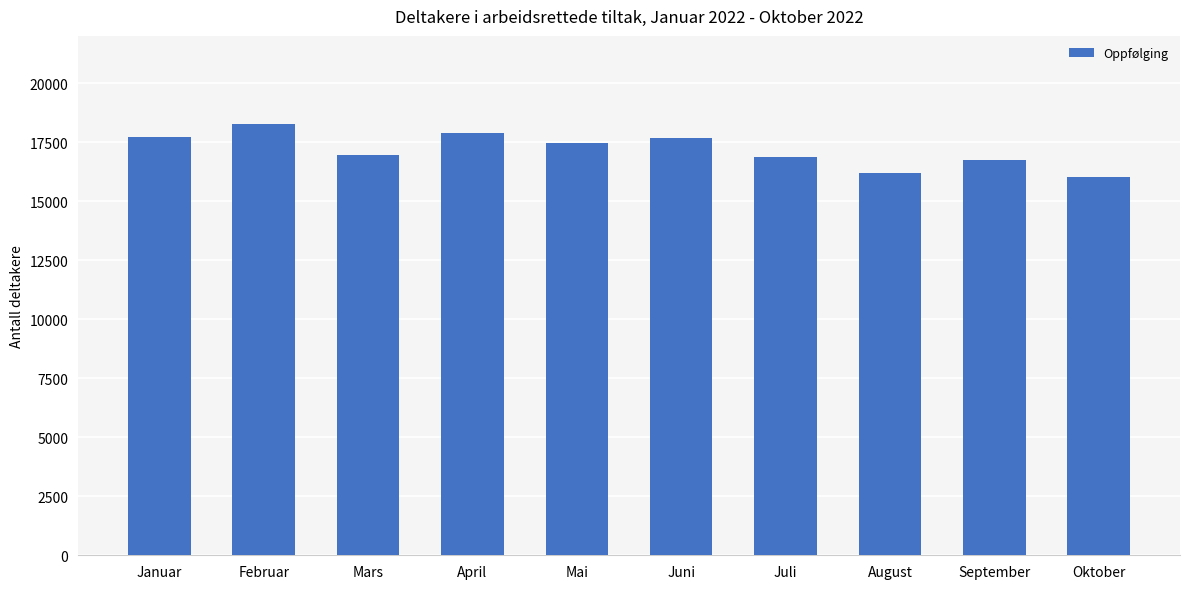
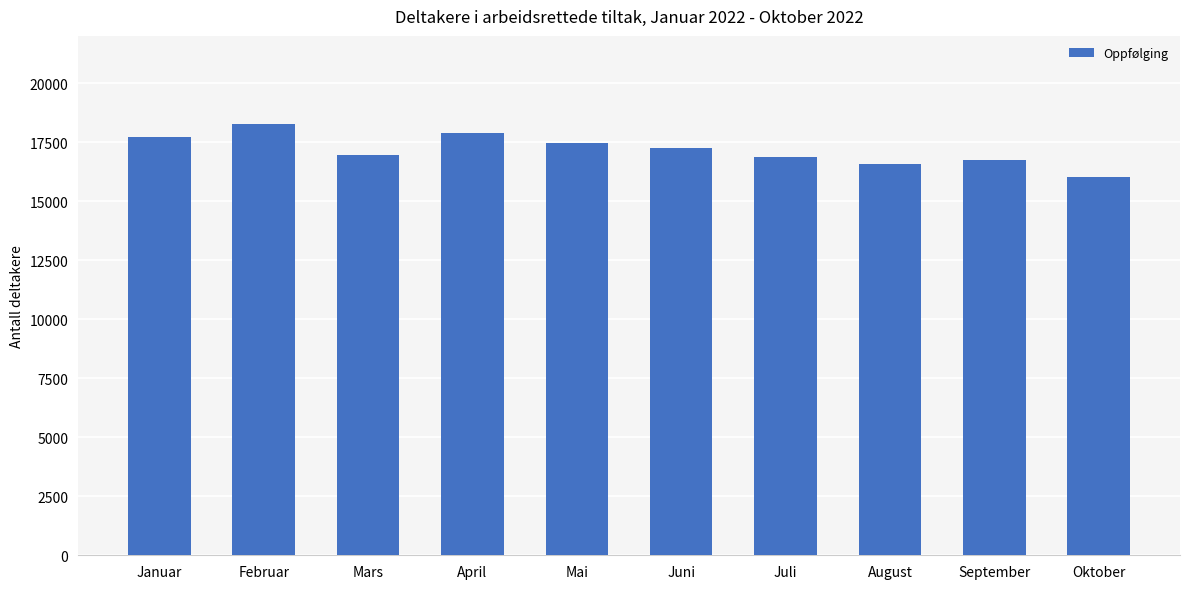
Juni: 17700 -> 17300
August: 16200 -> 16600
